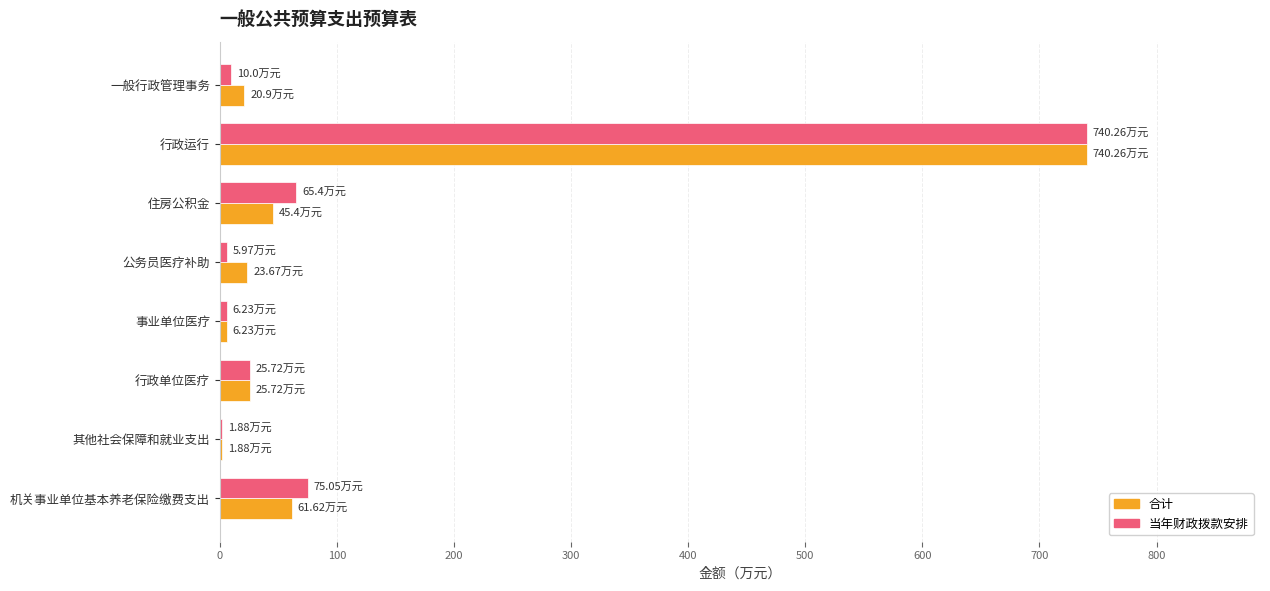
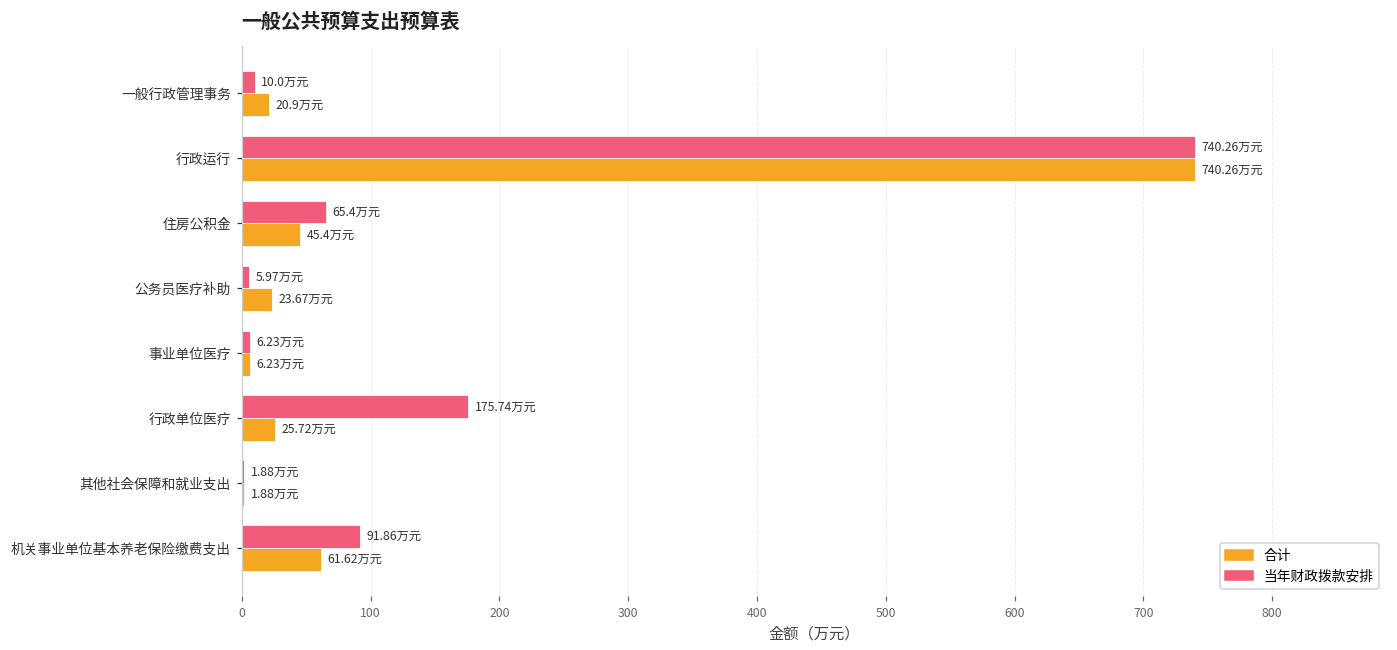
当年财政拨款安排, 行政单位医疗: 25.72 -> 175.74
当年财政拨款安排, 机关事业单位基本养老保险缴费支出: 75.05 -> 91.86
